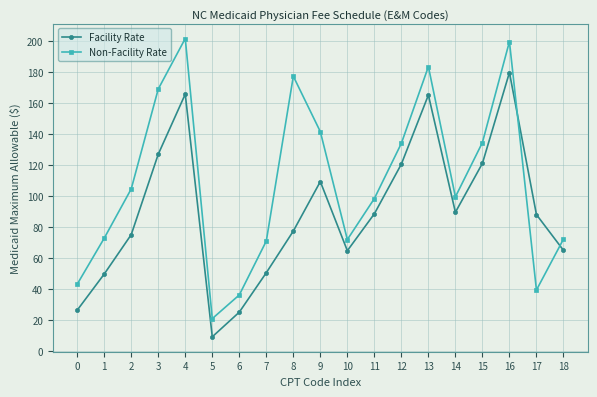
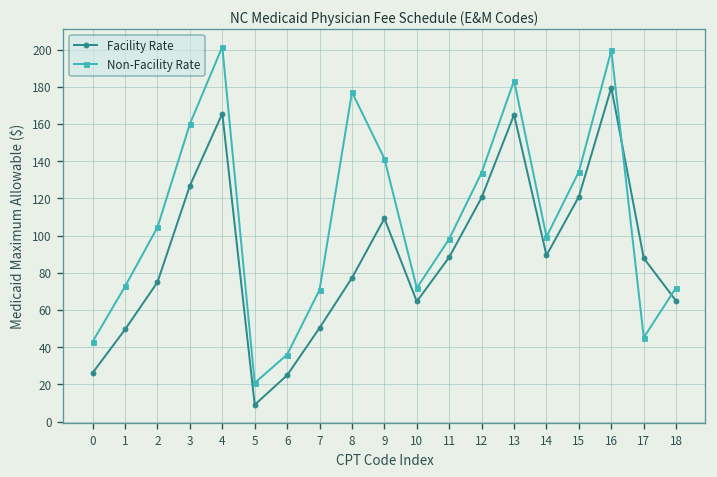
Non-Facility Rate, 3: 169 -> 160
Non-Facility Rate, 17: 39 -> 45
